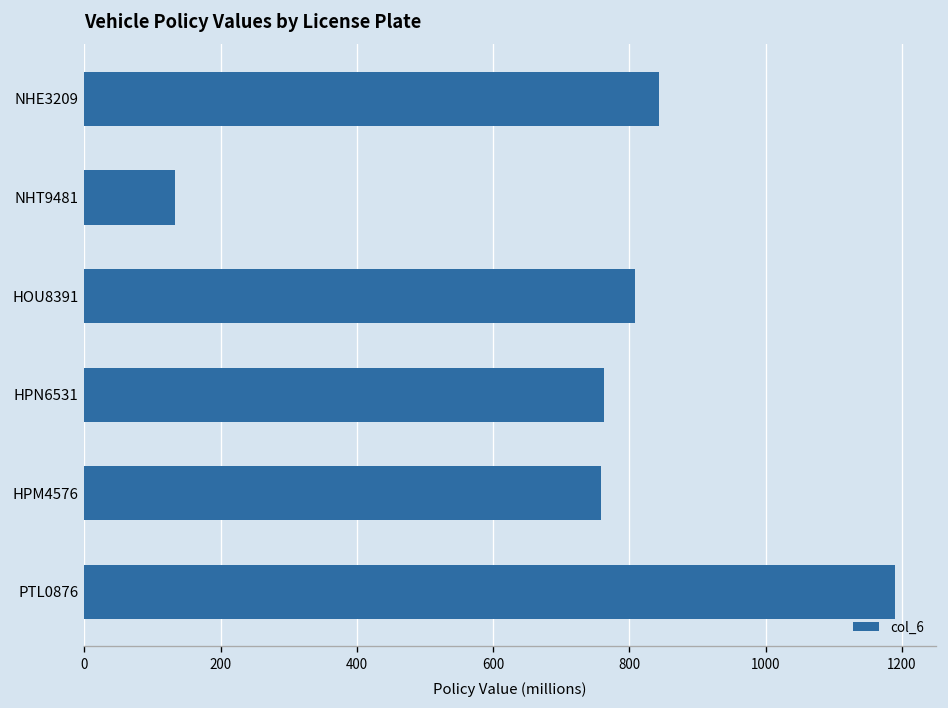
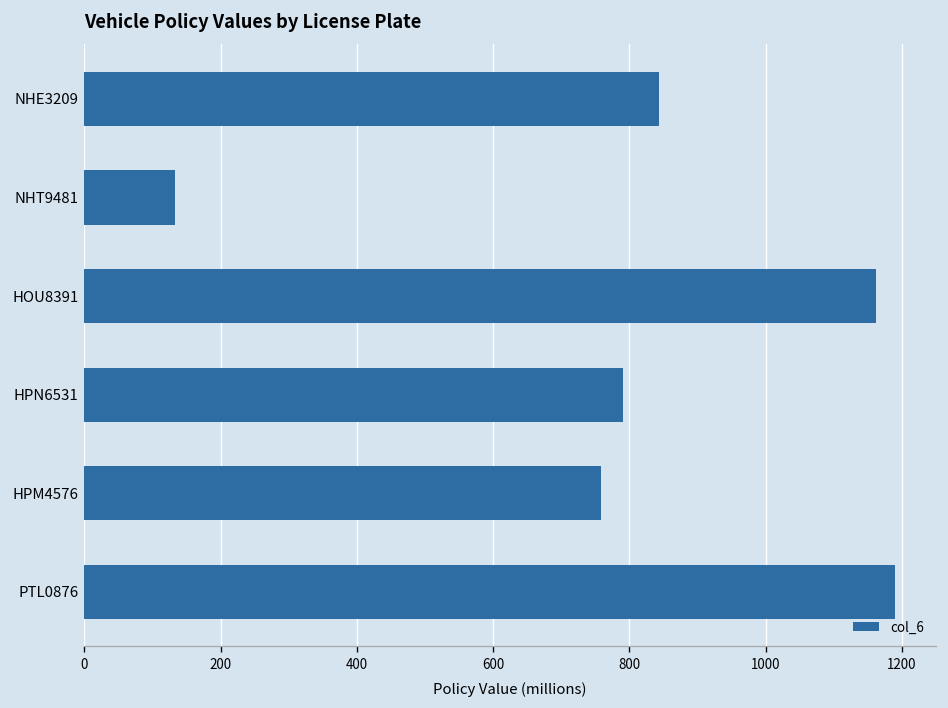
HOU8391: 810 -> 1160
HPN6531: 760 -> 790
